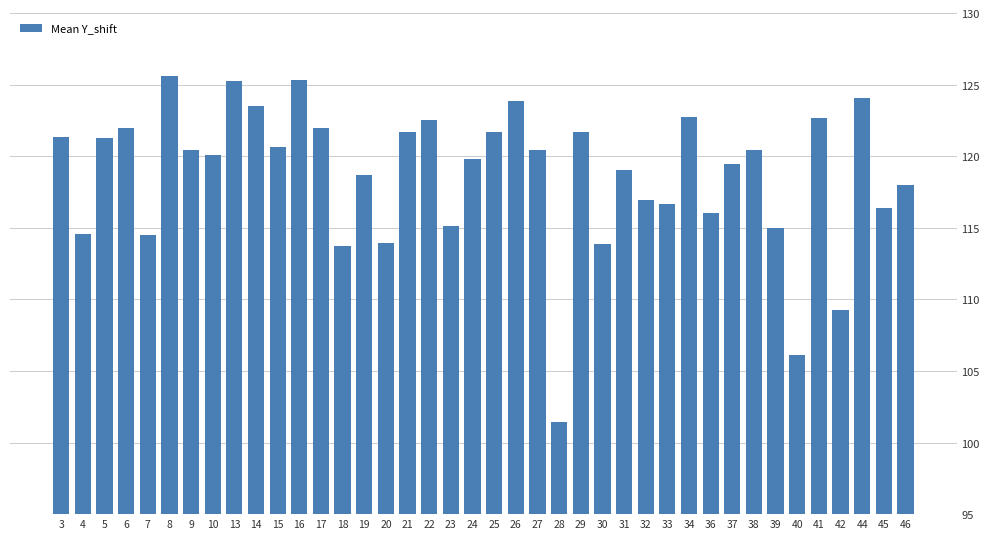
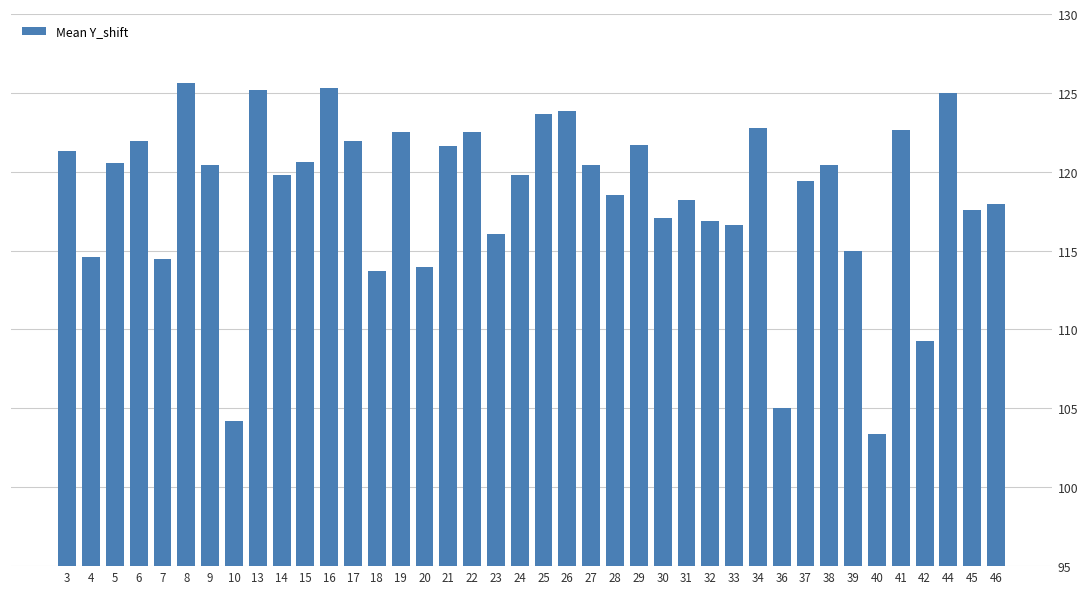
5: 121.3 -> 120.6
10: 120.1 -> 104.2
14: 123.5 -> 119.8
19: 118.7 -> 122.6
23: 115.1 -> 116.1
25: 121.7 -> 123.7
28: 101.5 -> 118.6
30: 113.9 -> 117.1
31: 119.1 -> 118.2
36: 116.1 -> 105.0
40: 106.1 -> 103.3
44: 124.1 -> 125.0
45: 116.4 -> 117.6
